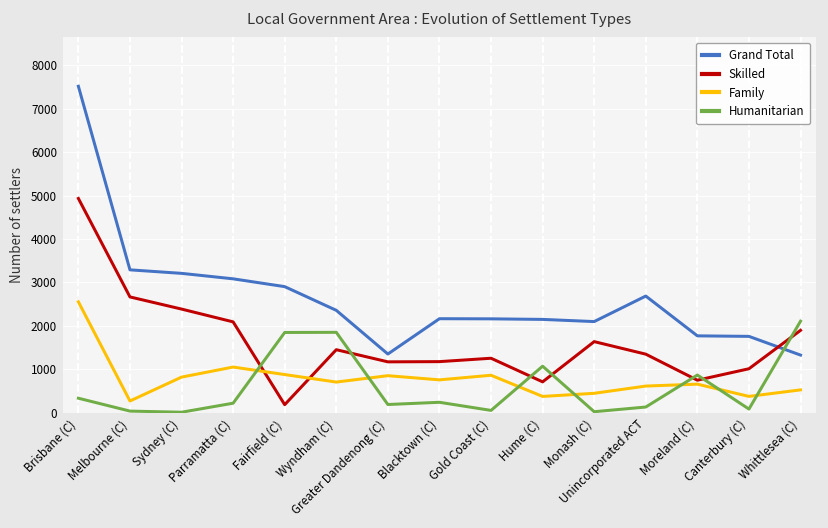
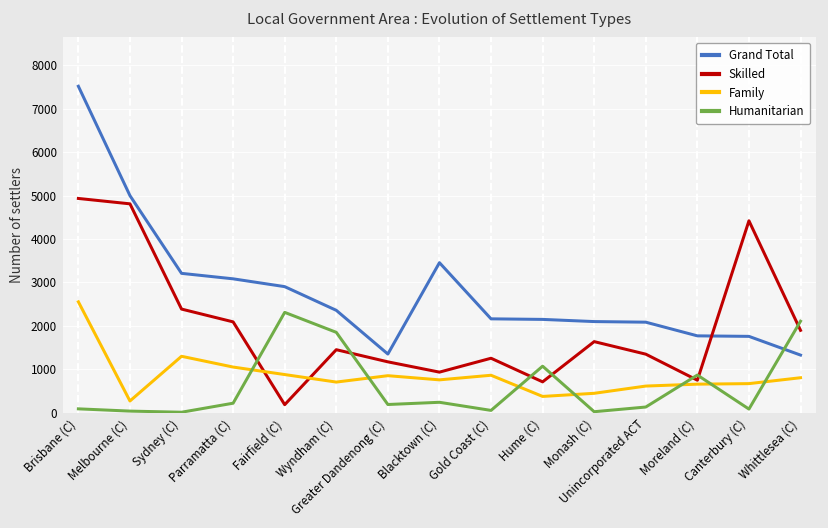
Humanitarian, Brisbane (C): 300 -> 100
Grand Total, Melbourne (C): 3300 -> 5000
Skilled, Melbourne (C): 2700 -> 4800
Family, Sydney (C): 800 -> 1300
Humanitarian, Fairfield (C): 1800 -> 2300
Grand Total, Blacktown (C): 2200 -> 3500
Skilled, Blacktown (C): 1200 -> 900
Grand Total, Unincorporated ACT: 2700 -> 2100
Skilled, Canterbury (C): 1000 -> 4400
Family, Canterbury (C): 400 -> 700
Family, Whittlesea (C): 500 -> 800
